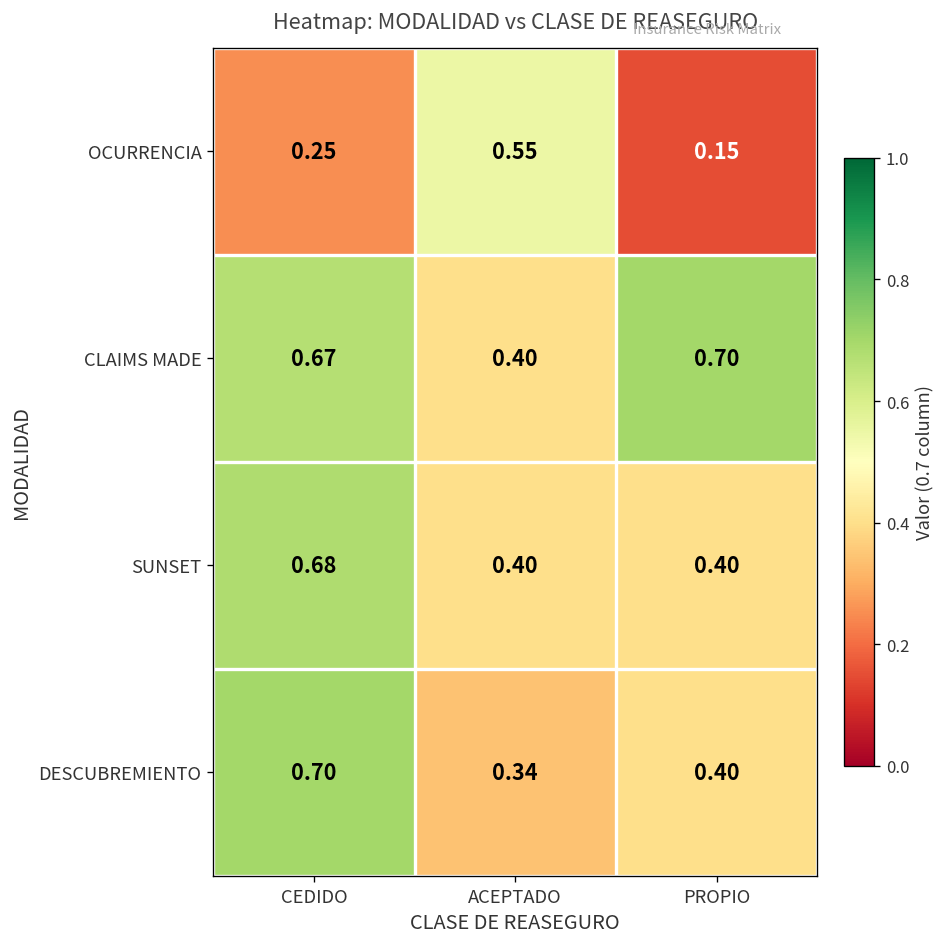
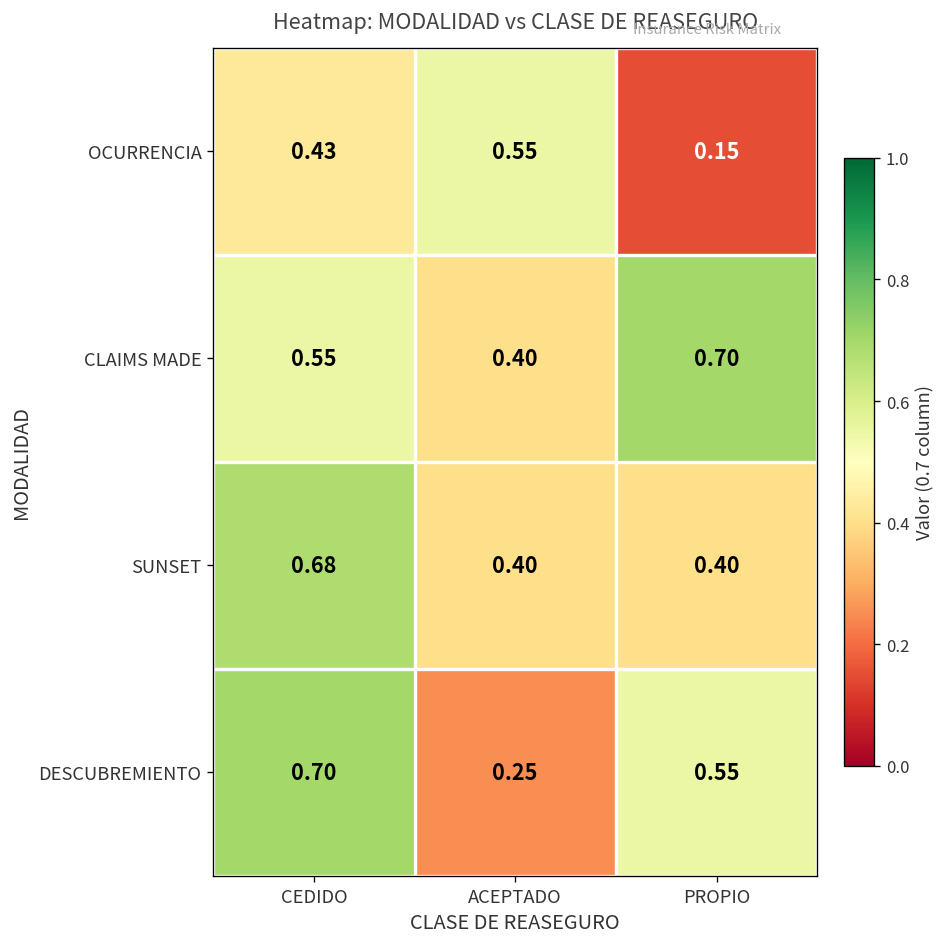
OCURRENCIA, CEDIDO: 0.25 -> 0.43
CLAIMS MADE, CEDIDO: 0.67 -> 0.55
DESCUBREMIENTO, ACEPTADO: 0.34 -> 0.25
DESCUBREMIENTO, PROPIO: 0.40 -> 0.55
